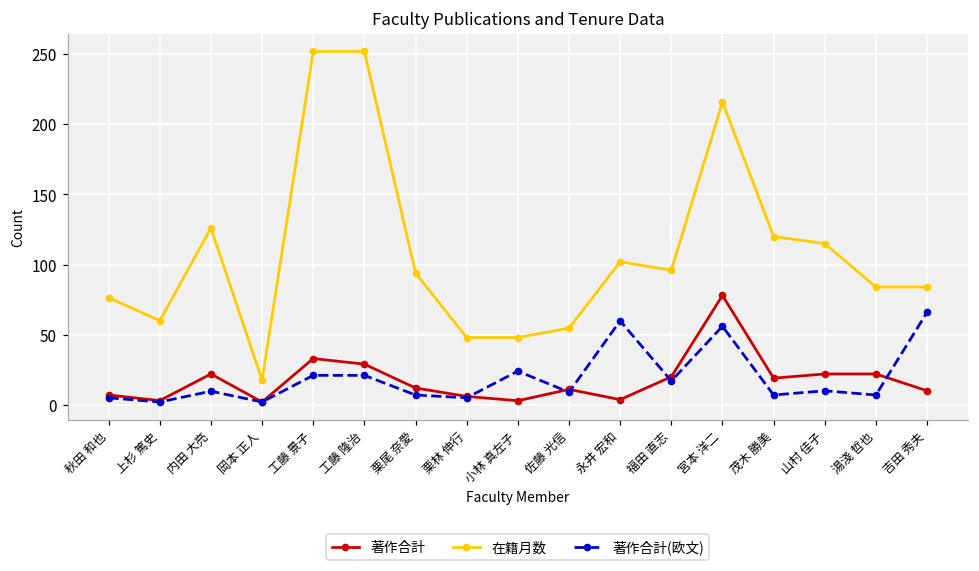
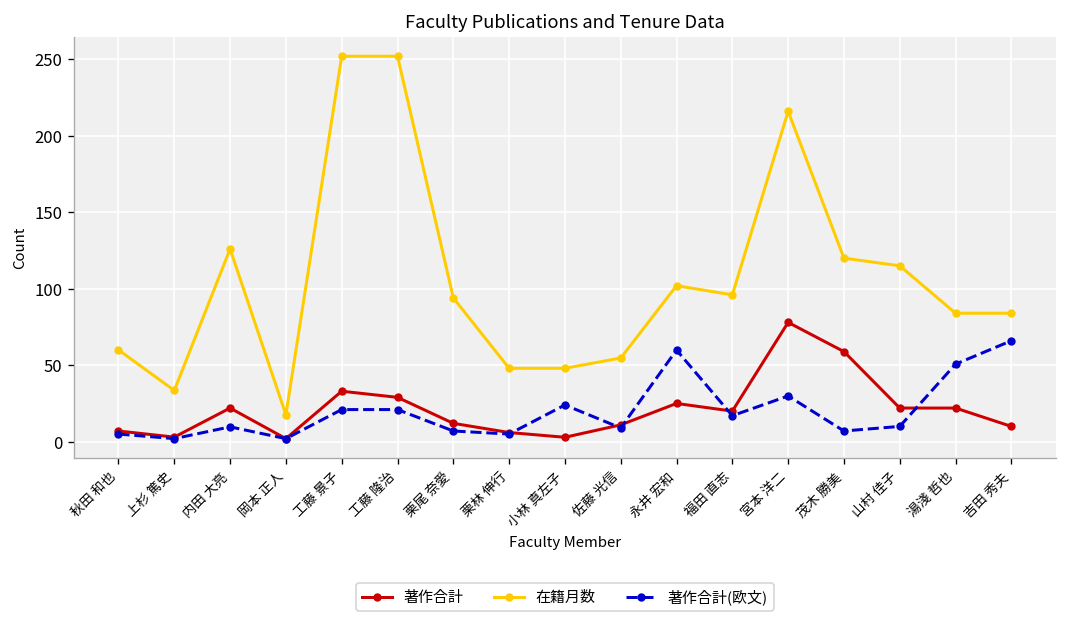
在籍月数, 秋田 和也: 76 -> 60
在籍月数, 上杉 篤史: 60 -> 34
著作合計, 永井 宏和: 4 -> 25
著作合計(欧文), 宮本 洋二: 56 -> 30
著作合計, 茂木 勝美: 19 -> 59
著作合計(欧文), 湯淺 哲也: 7 -> 51
